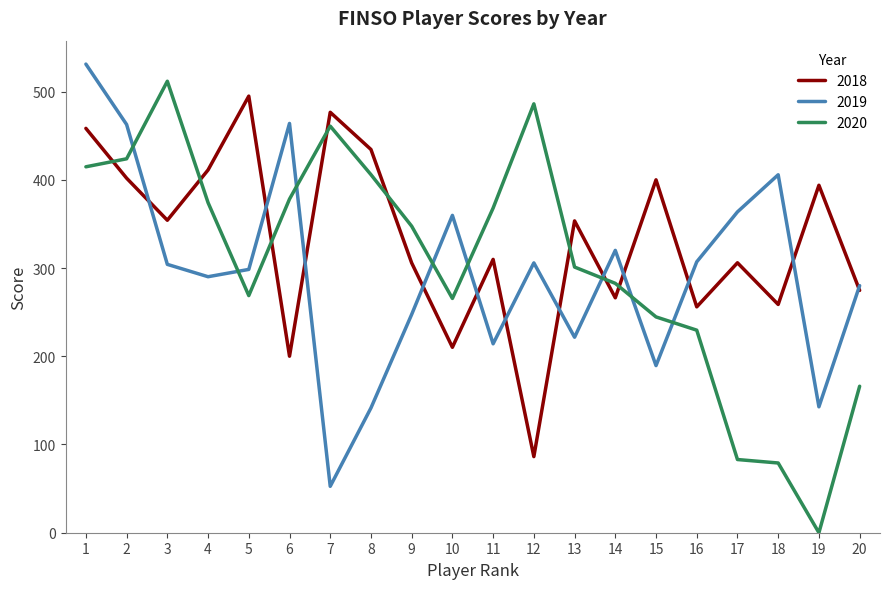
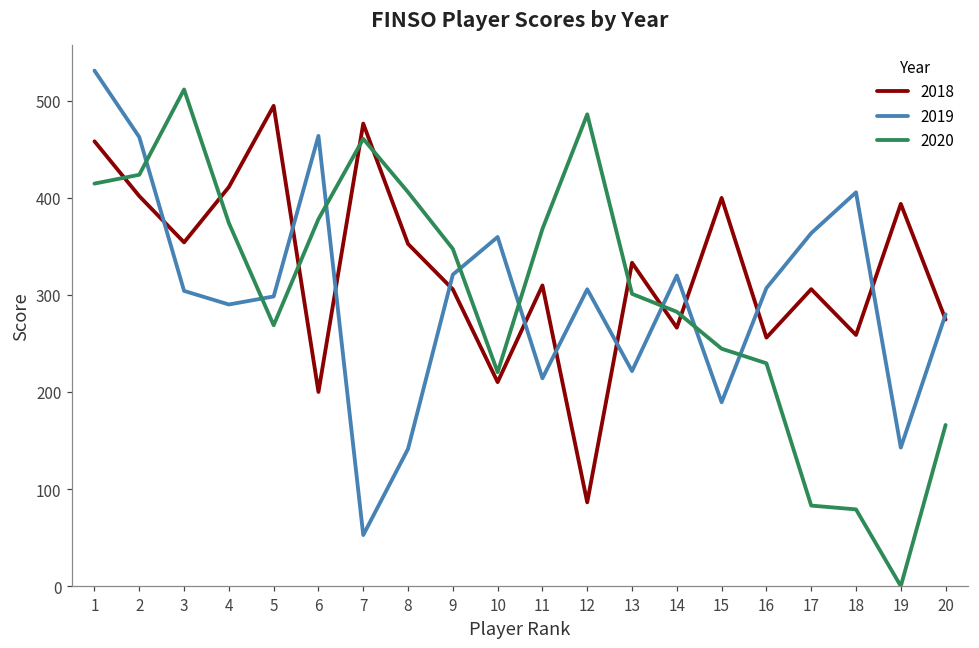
2018, 8: 430 -> 350
2019, 9: 250 -> 320
2020, 10: 270 -> 220
2018, 13: 350 -> 330
